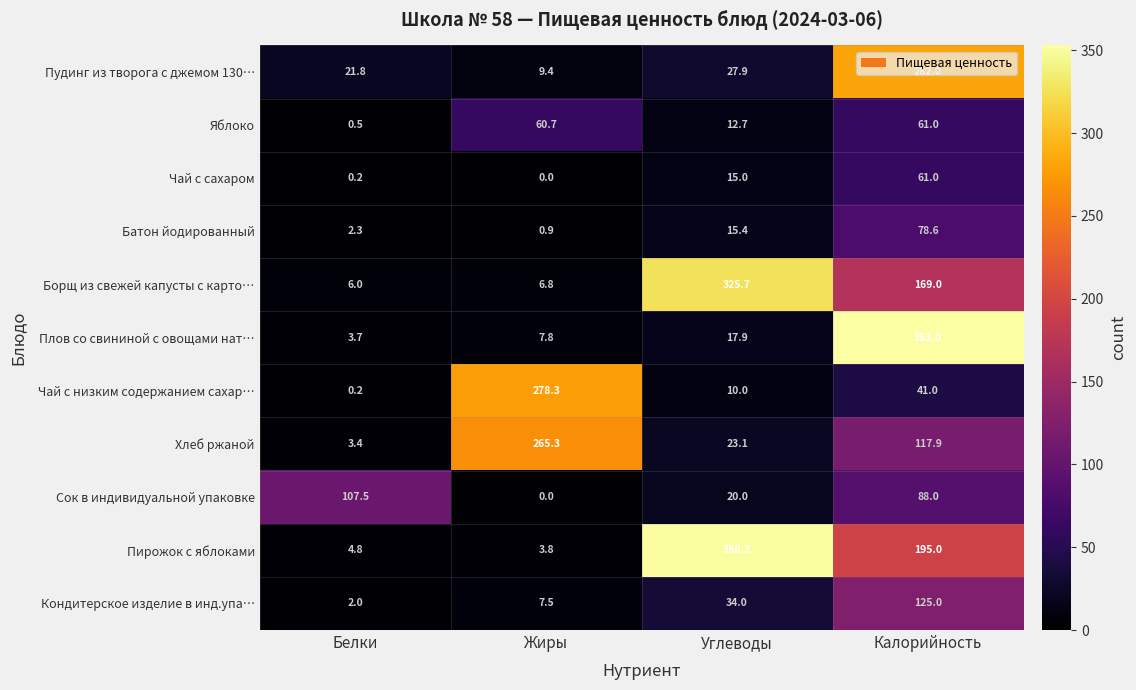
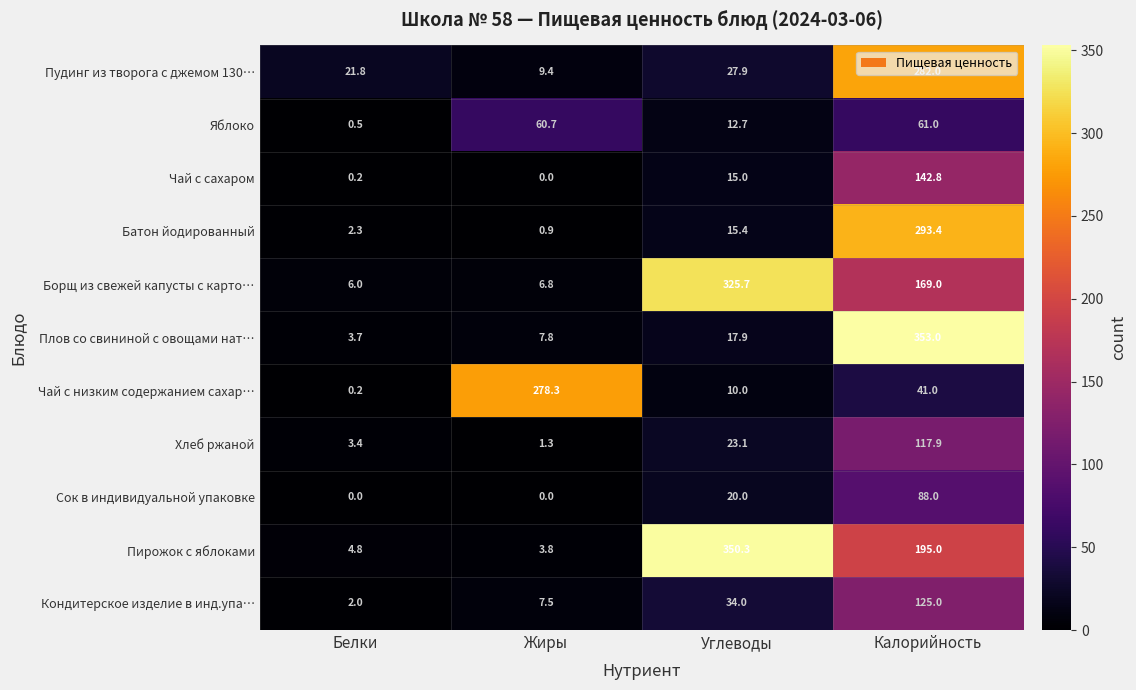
Чай с сахаром, Калорийность: 61.0 -> 142.8
Батон йодированный, Калорийность: 78.6 -> 293.4
Хлеб ржаной, Жиры: 265.3 -> 1.3
Сок в индивидуальной упаковке, Белки: 107.5 -> 0.0
